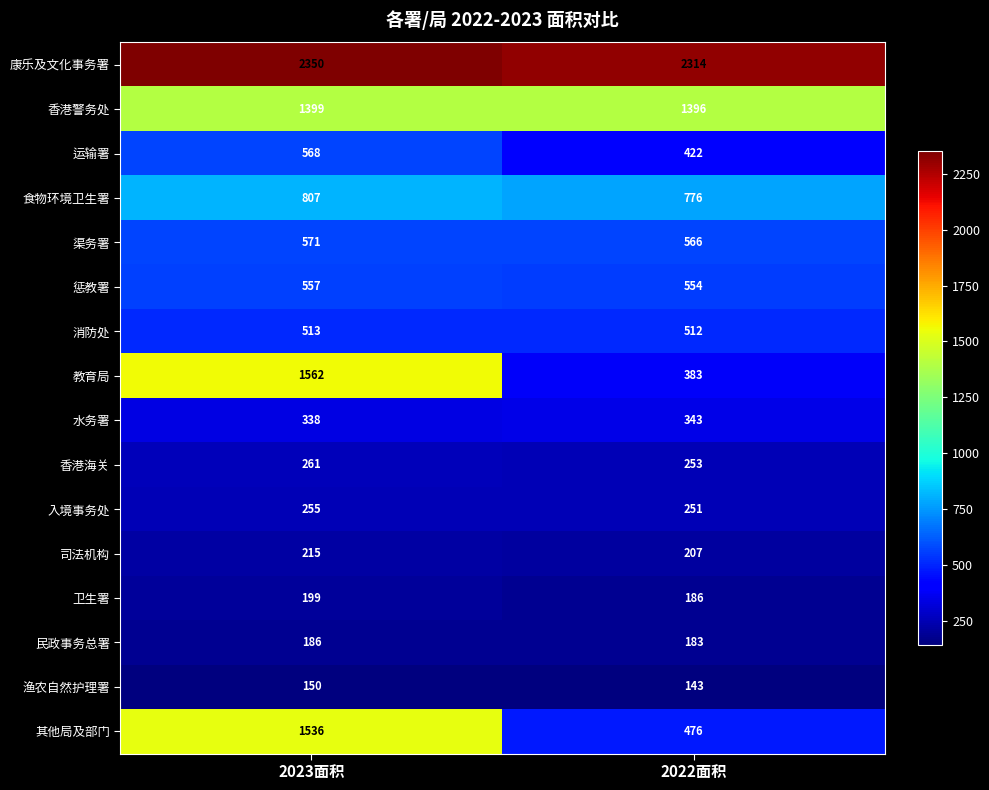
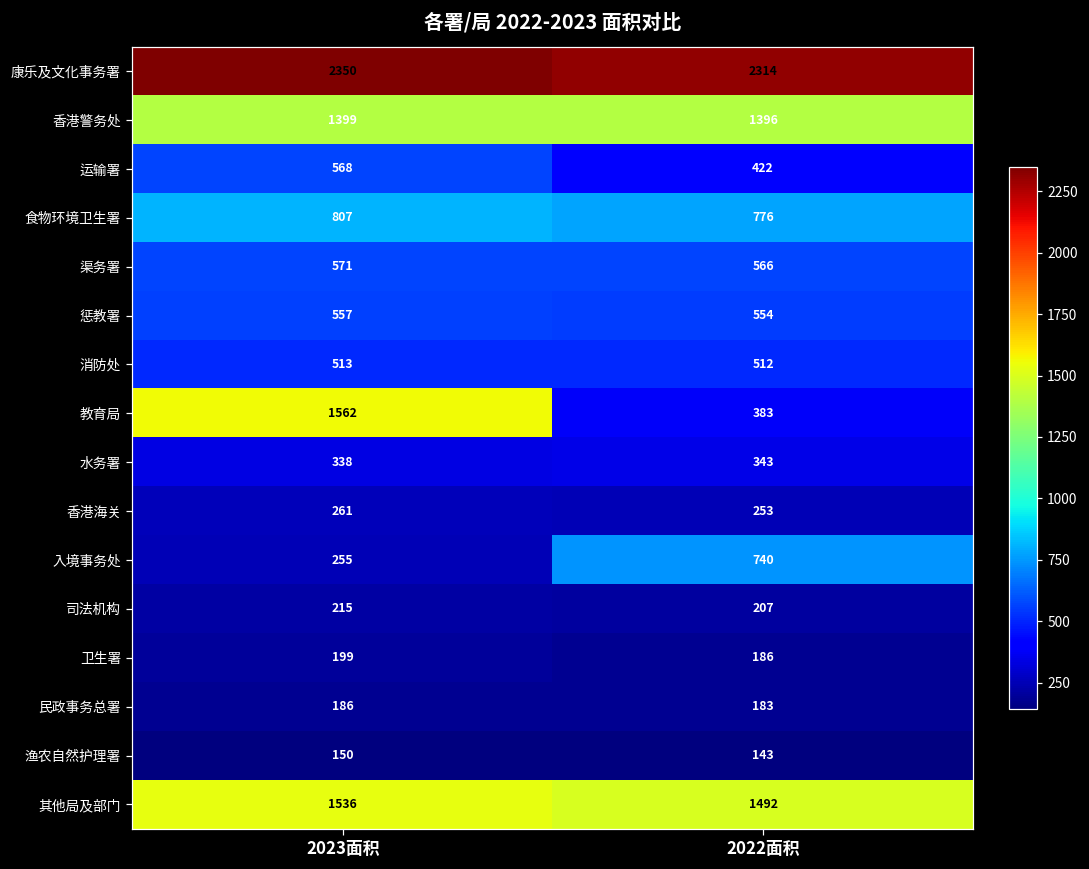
入境事务处, 2022面积: 251 -> 740
其他局及部门, 2022面积: 476 -> 1492
